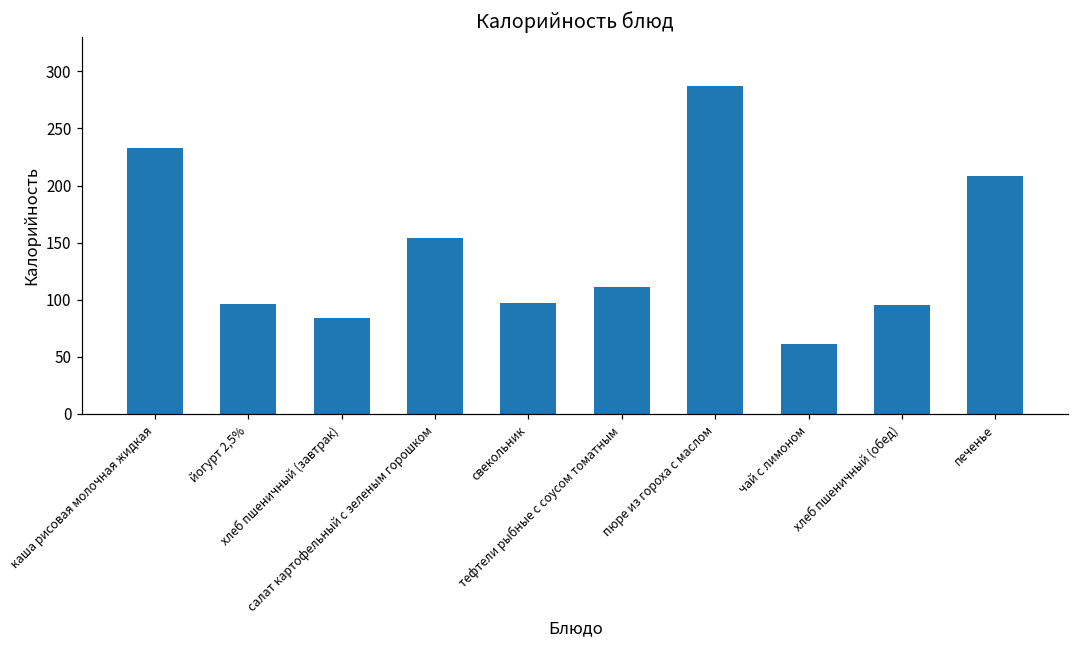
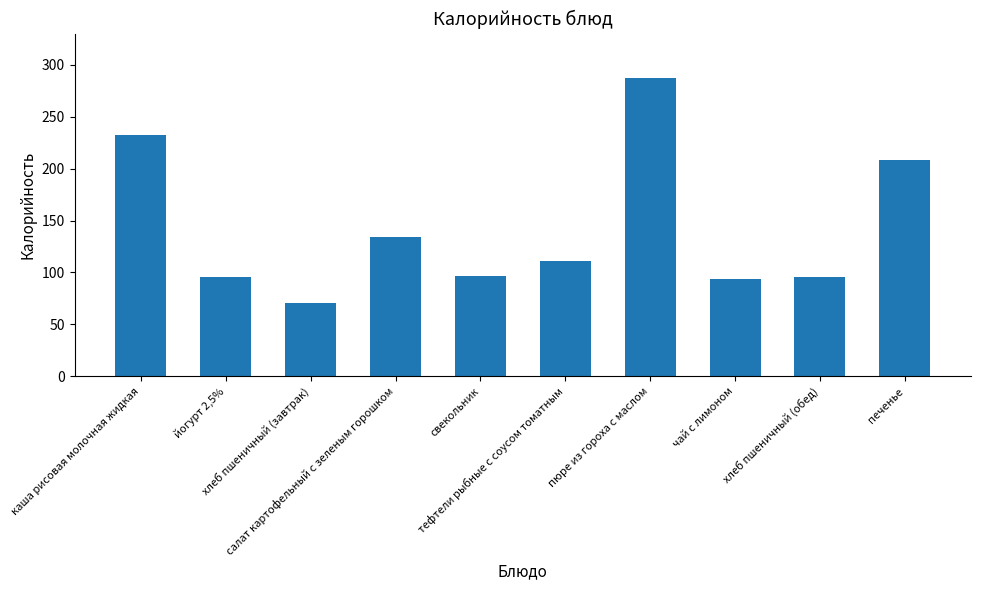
хлеб пшеничный (завтрак): 84 -> 71
салат картофельный с зеленым горошком: 154 -> 134
чай с лимоном: 61 -> 94
